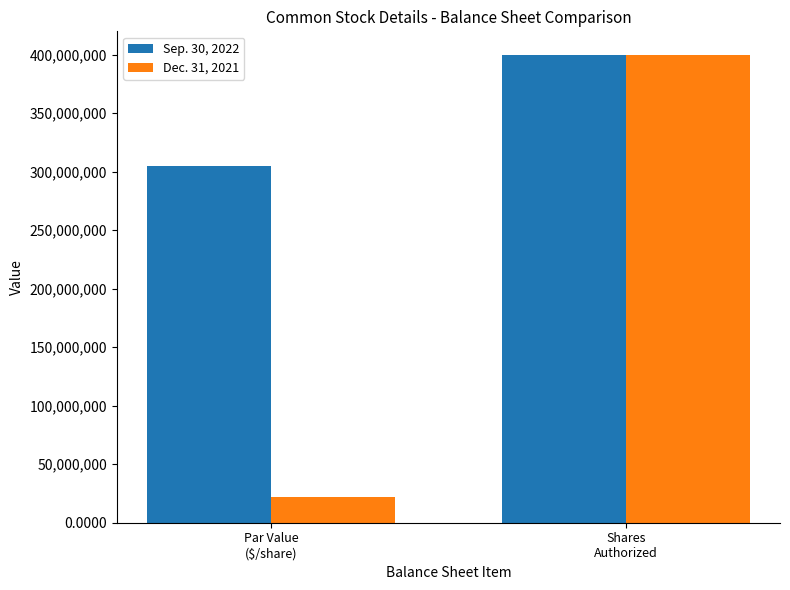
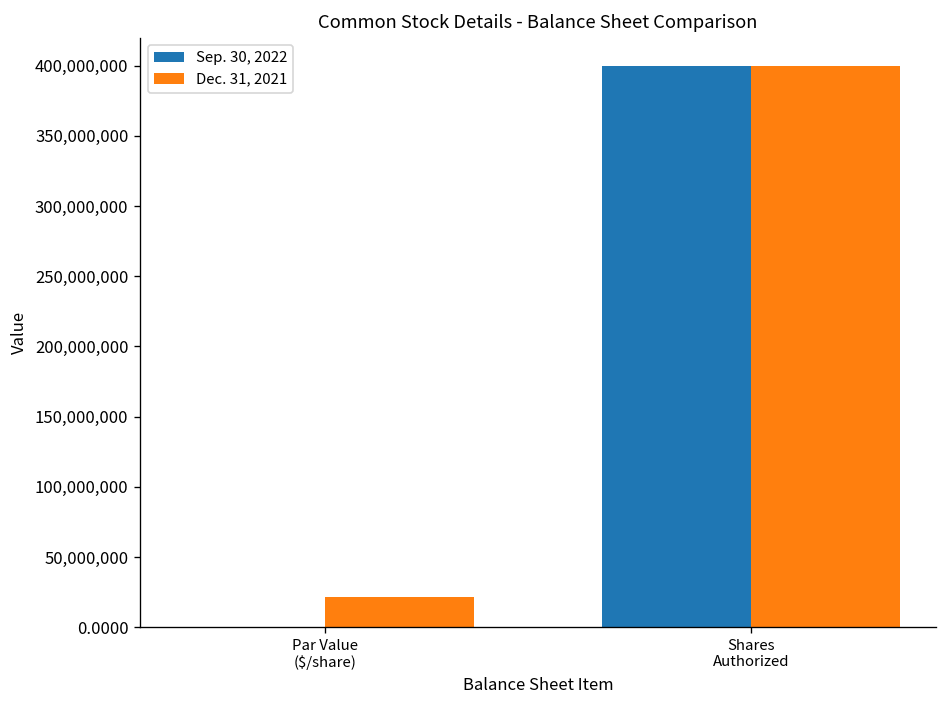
Sep. 30, 2022, Par Value ($/share): 305,000,000 -> 0
